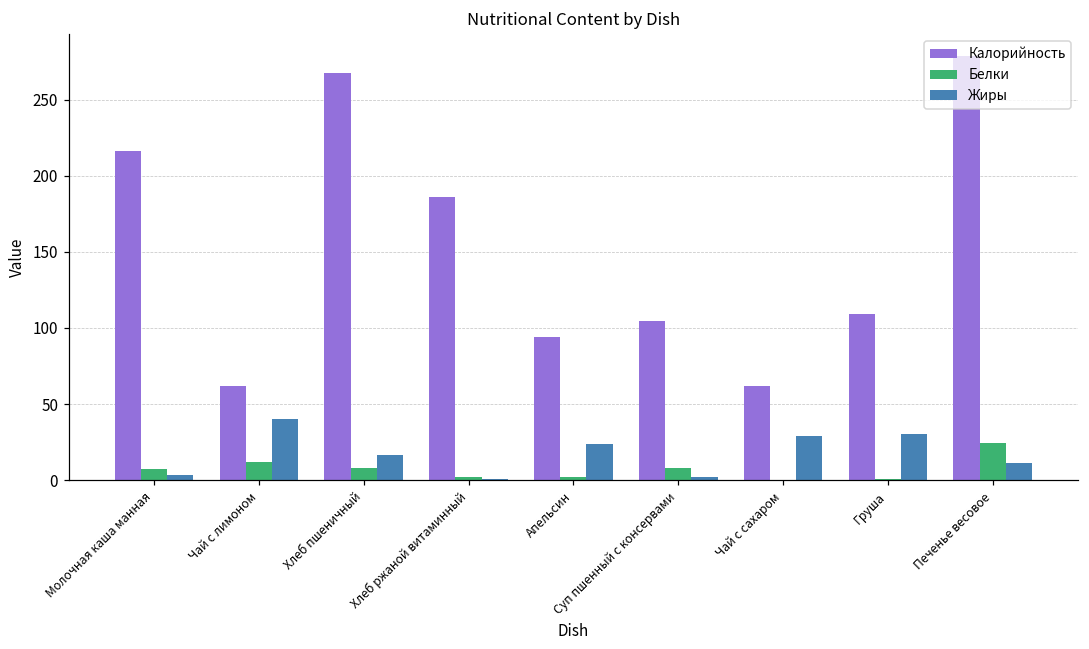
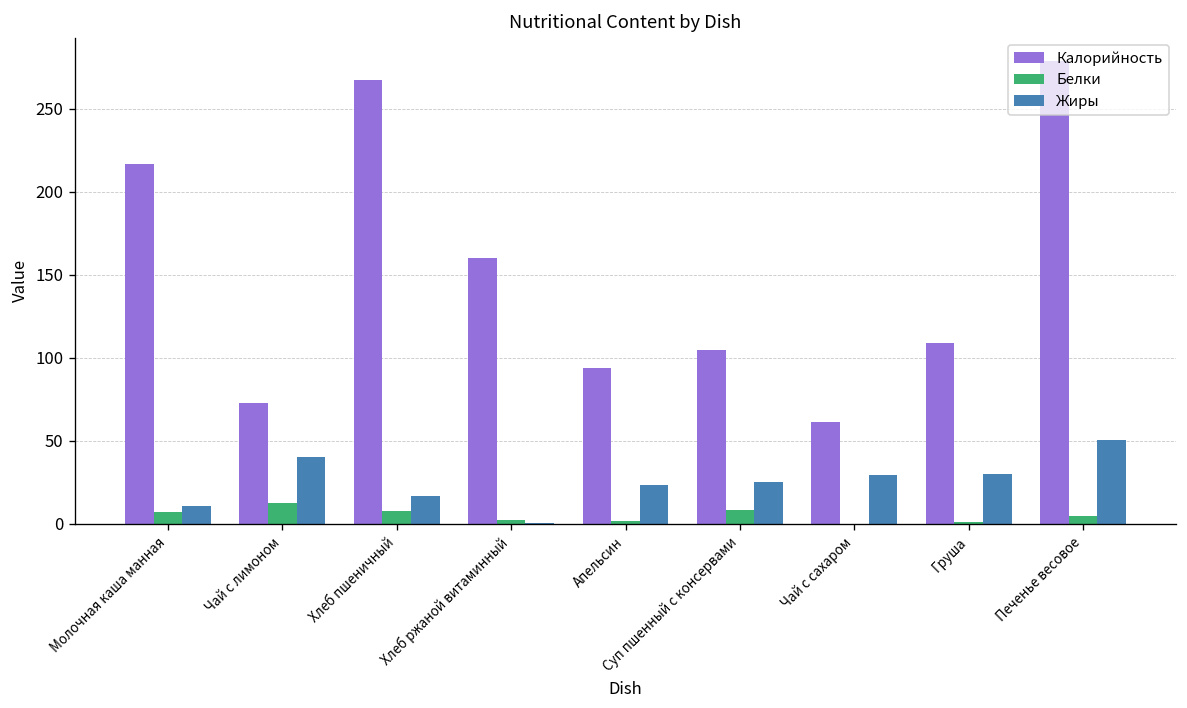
Жиры, Молочная каша манная: 3 -> 11
Калорийность, Чай с лимоном: 62 -> 73
Калорийность, Хлеб ржаной витаминный: 186 -> 160
Жиры, Суп пшенный с консервами: 2 -> 25
Белки, Печенье весовое: 25 -> 5
Жиры, Печенье весовое: 11 -> 50
